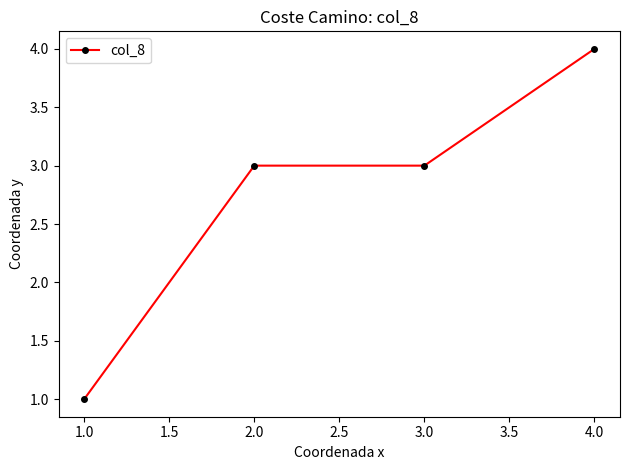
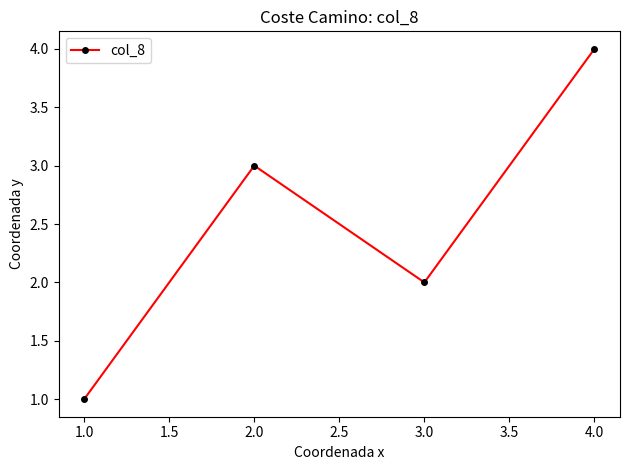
3.0: 3 -> 2
